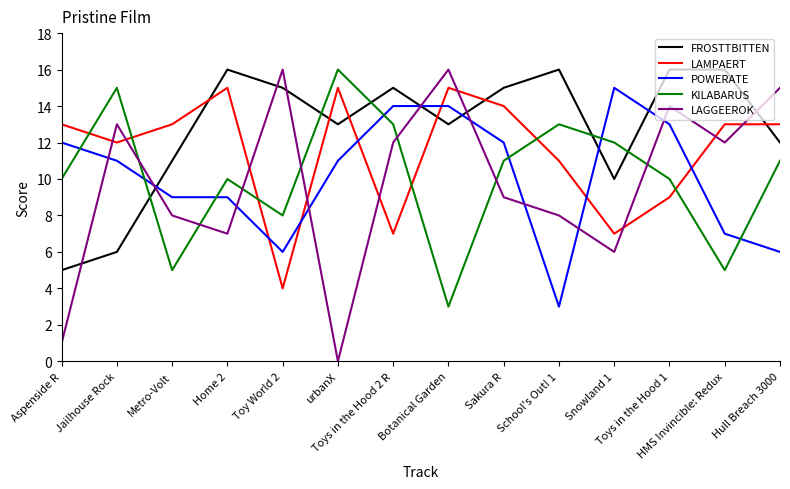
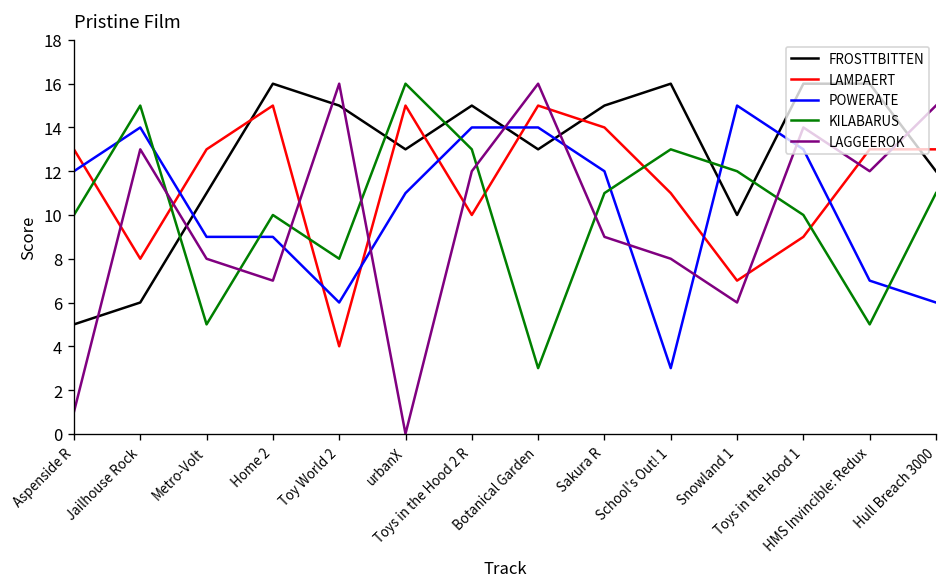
LAMPAERT, Jailhouse Rock: 12 -> 8
POWERATE, Jailhouse Rock: 11 -> 14
LAMPAERT, Toys in the Hood 2 R: 7 -> 10
